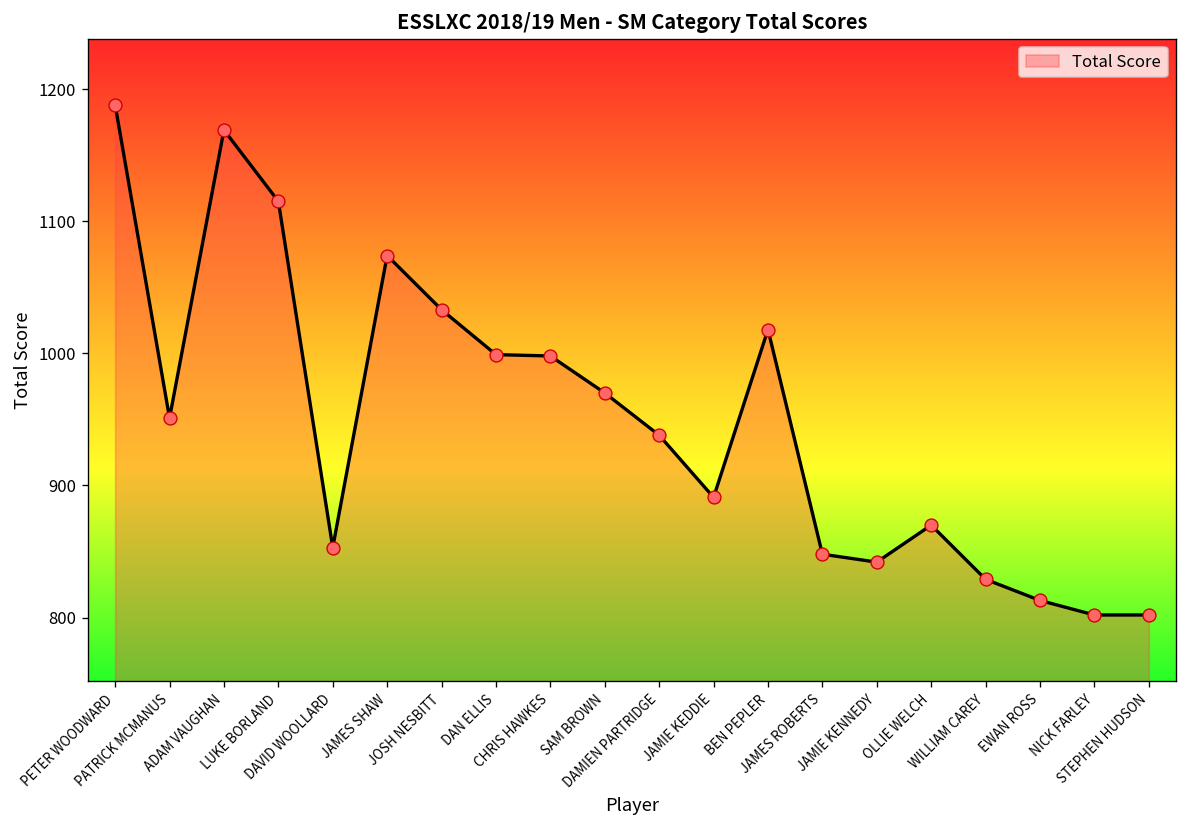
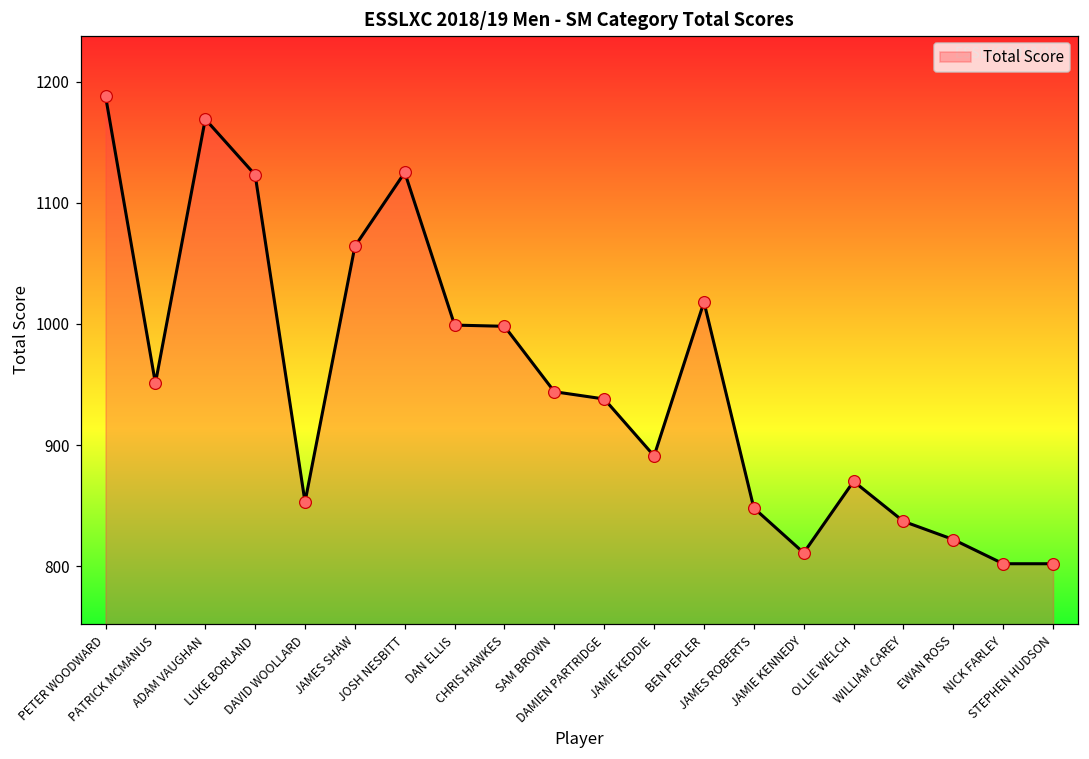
LUKE BORLAND: 1115 -> 1123
JAMES SHAW: 1074 -> 1064
JOSH NESBITT: 1033 -> 1125
SAM BROWN: 970 -> 944
JAMIE KENNEDY: 842 -> 811
WILLIAM CAREY: 829 -> 837
EWAN ROSS: 813 -> 822
